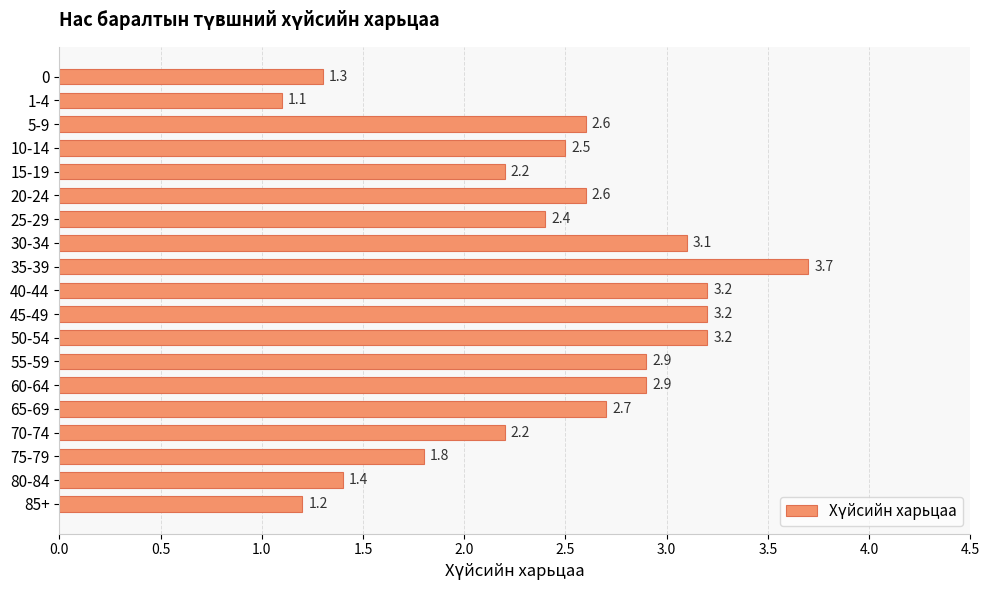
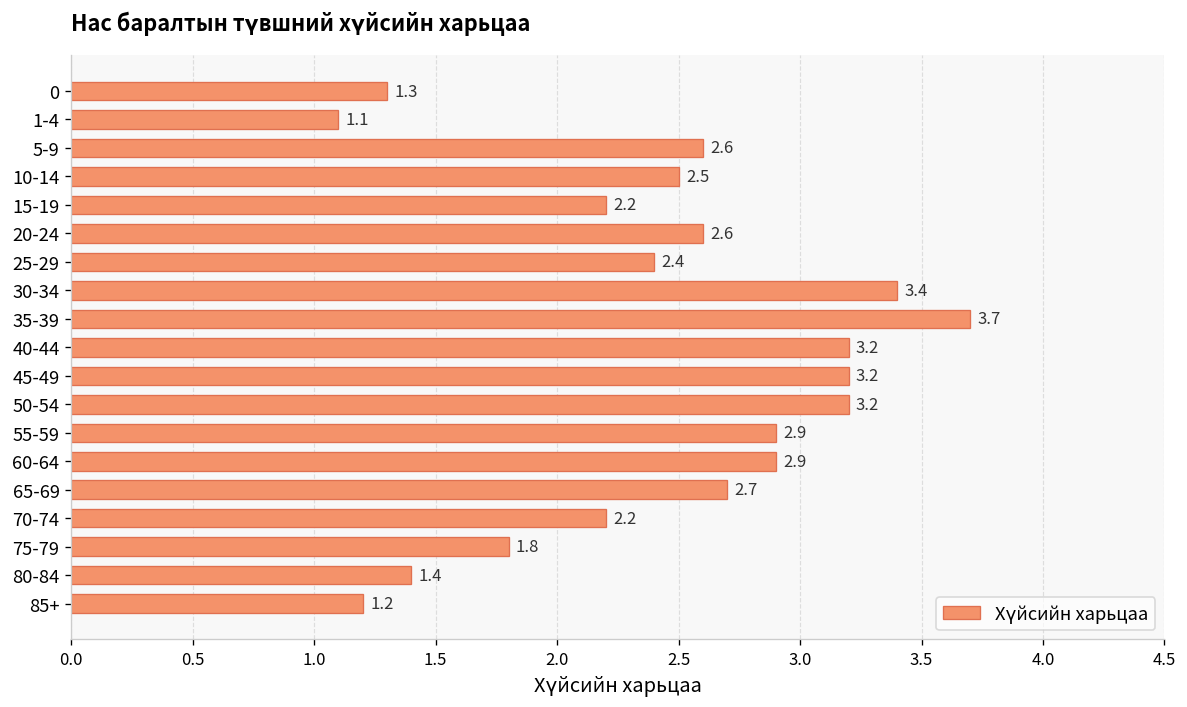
30-34: 3.1 -> 3.4
